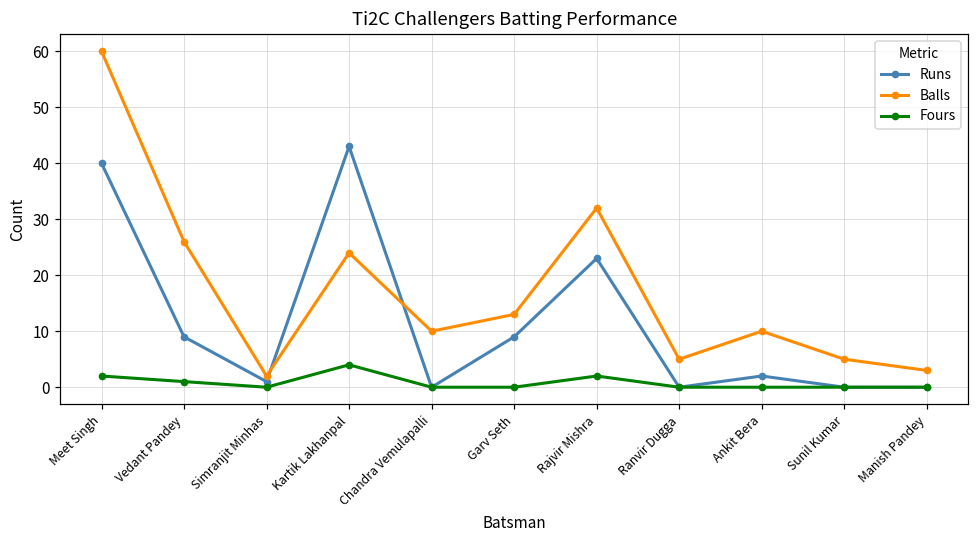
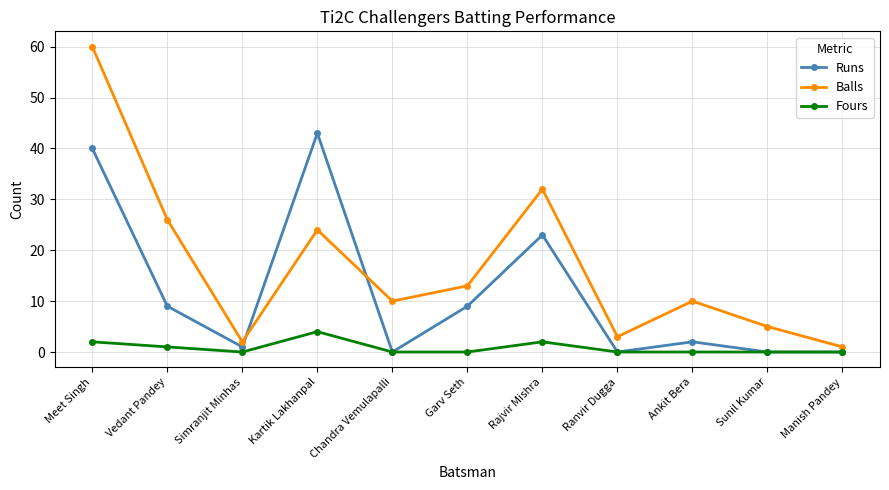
Balls, Ranvir Dugga: 5 -> 3
Balls, Manish Pandey: 3 -> 1
